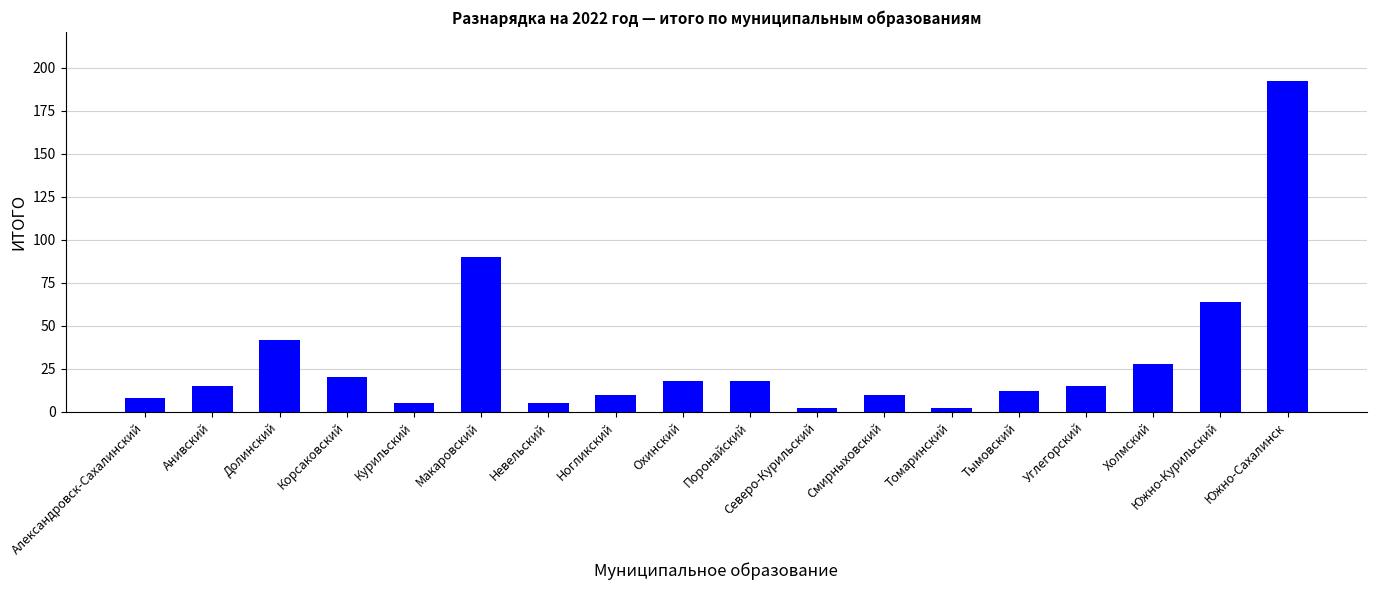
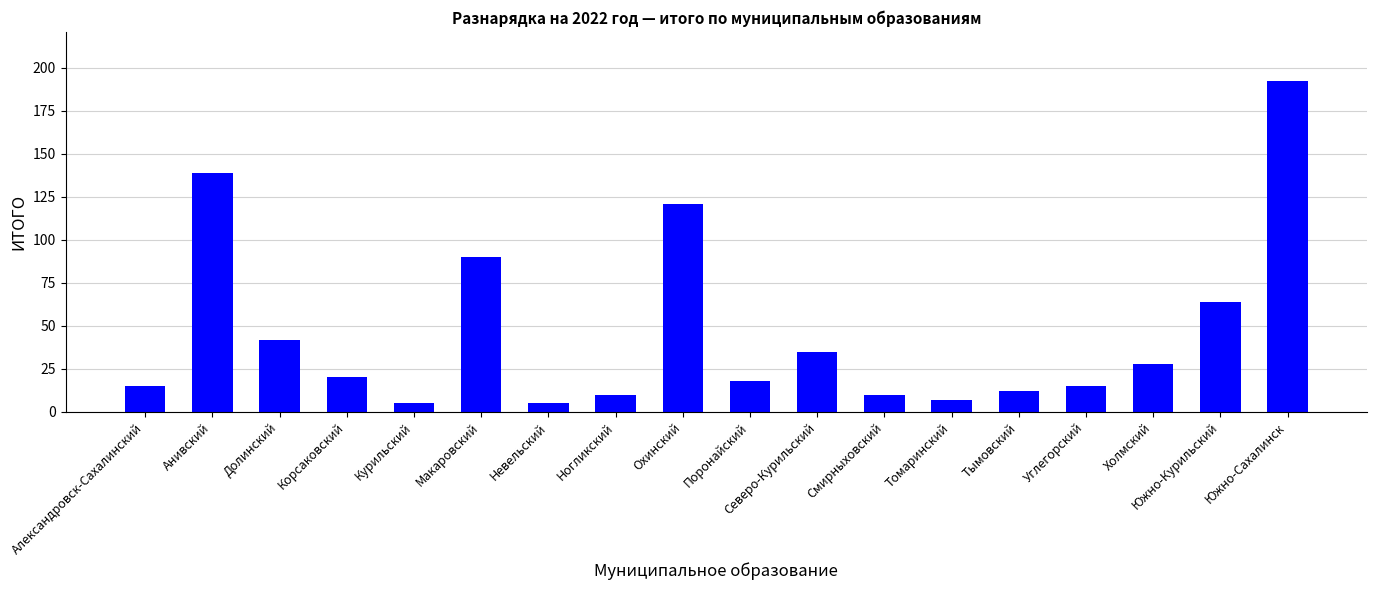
Александровск-Сахалинский: 8 -> 15
Анивский: 15 -> 139
Охинский: 18 -> 121
Северо-Курильский: 2 -> 35
Томаринский: 2 -> 7
